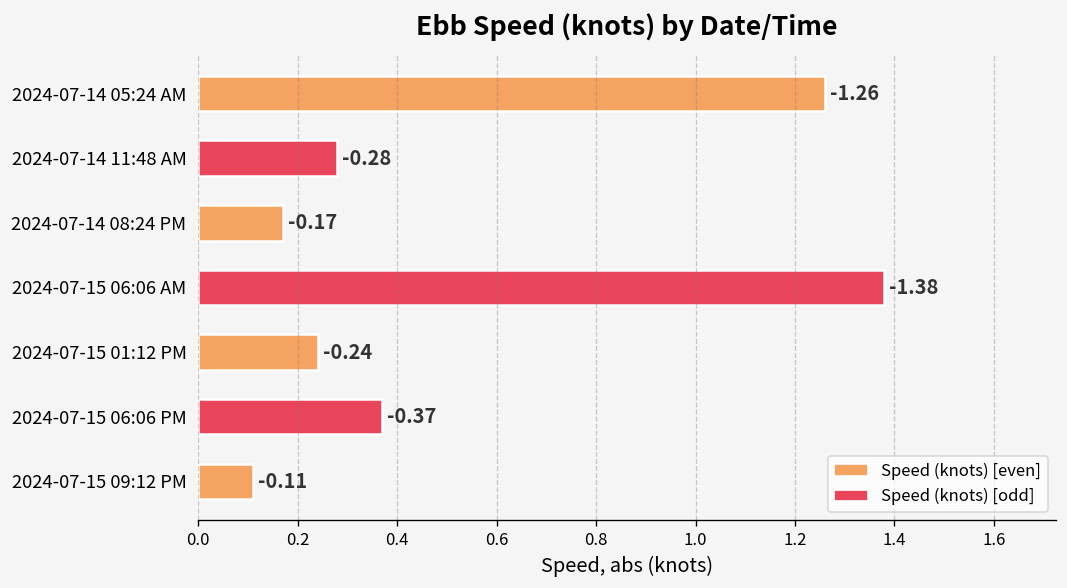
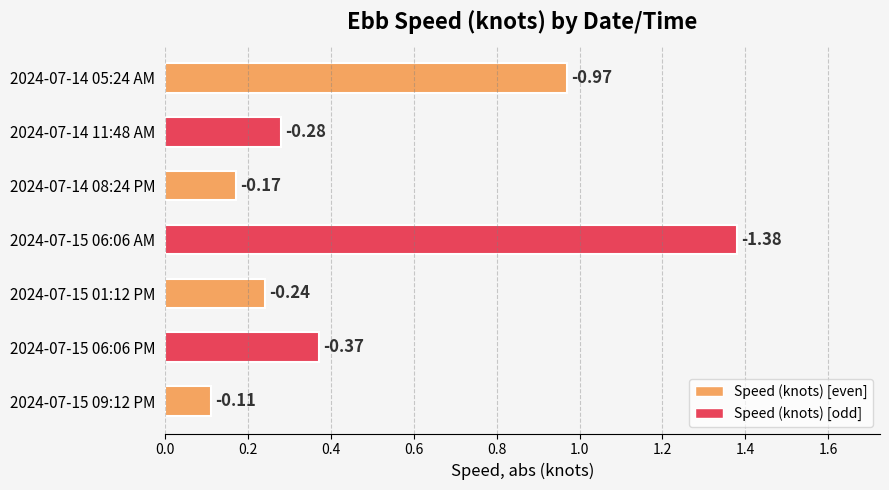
2024-07-14 05:24 AM: -1.26 -> -0.97
